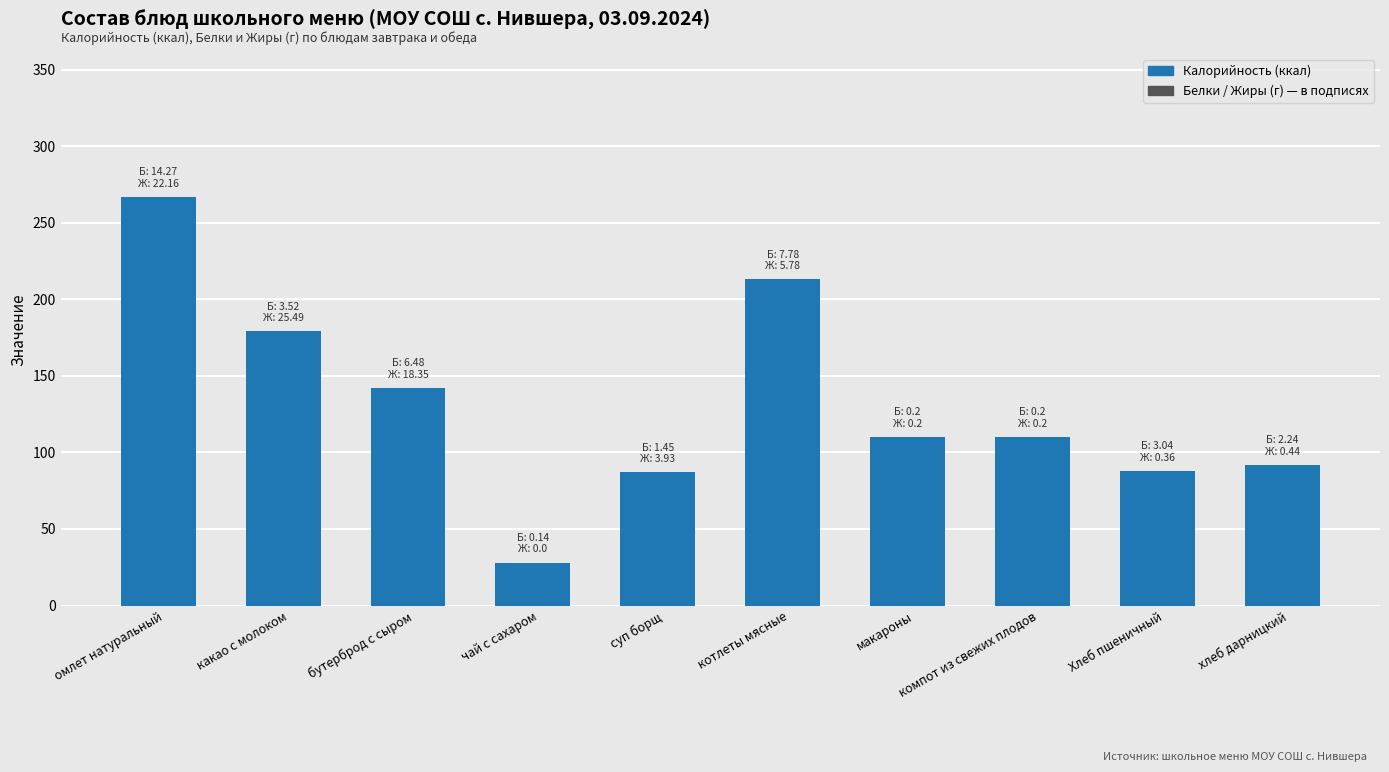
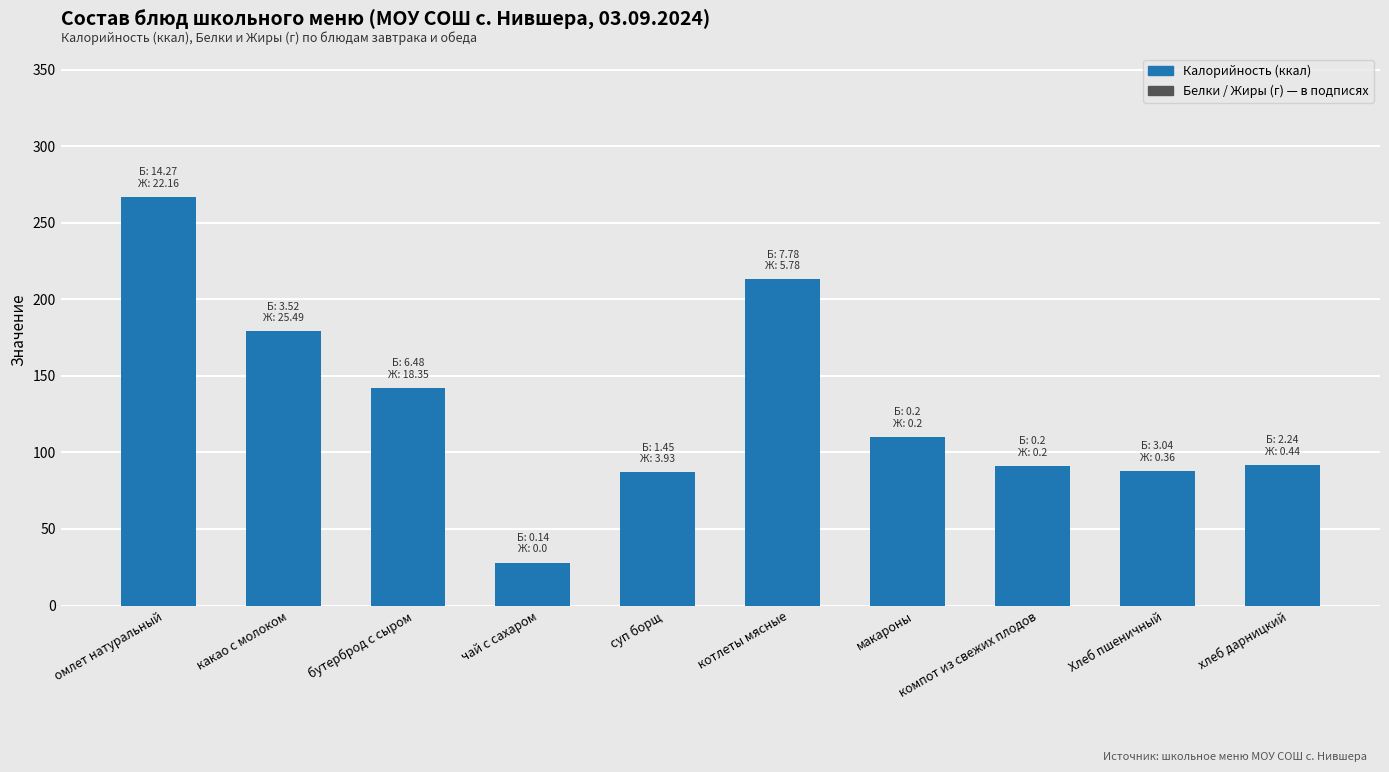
компот из свежих плодов: 110 -> 91
